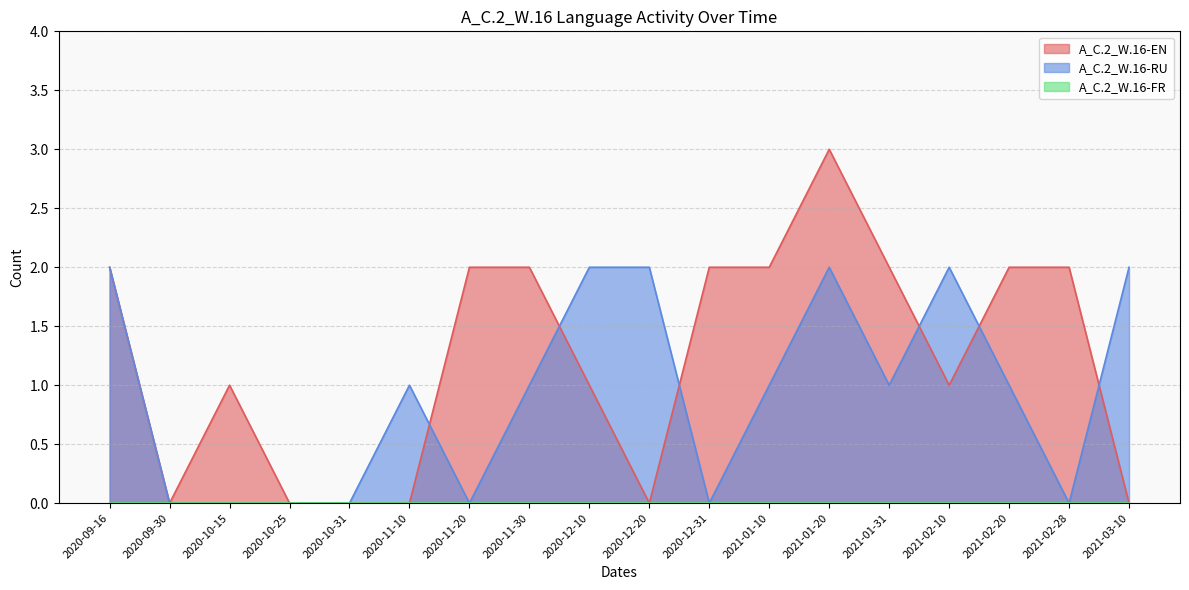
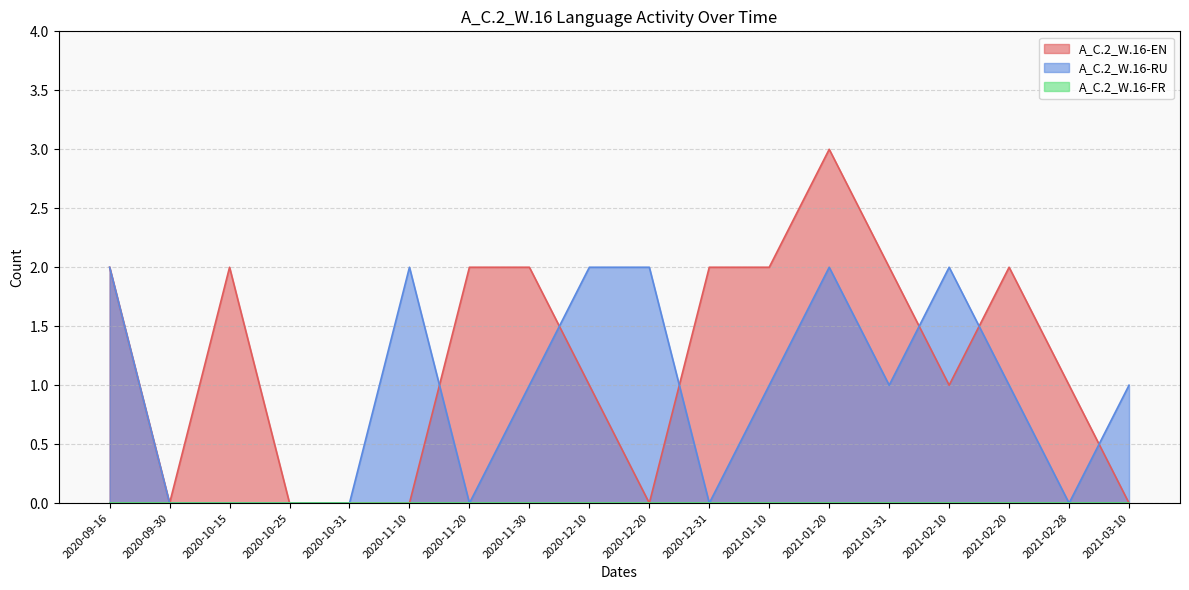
A_C.2_W.16-EN, 2020-10-15: 1 -> 2
A_C.2_W.16-RU, 2020-11-10: 1 -> 2
A_C.2_W.16-EN, 2021-02-28: 2 -> 1
A_C.2_W.16-RU, 2021-03-10: 2 -> 1
